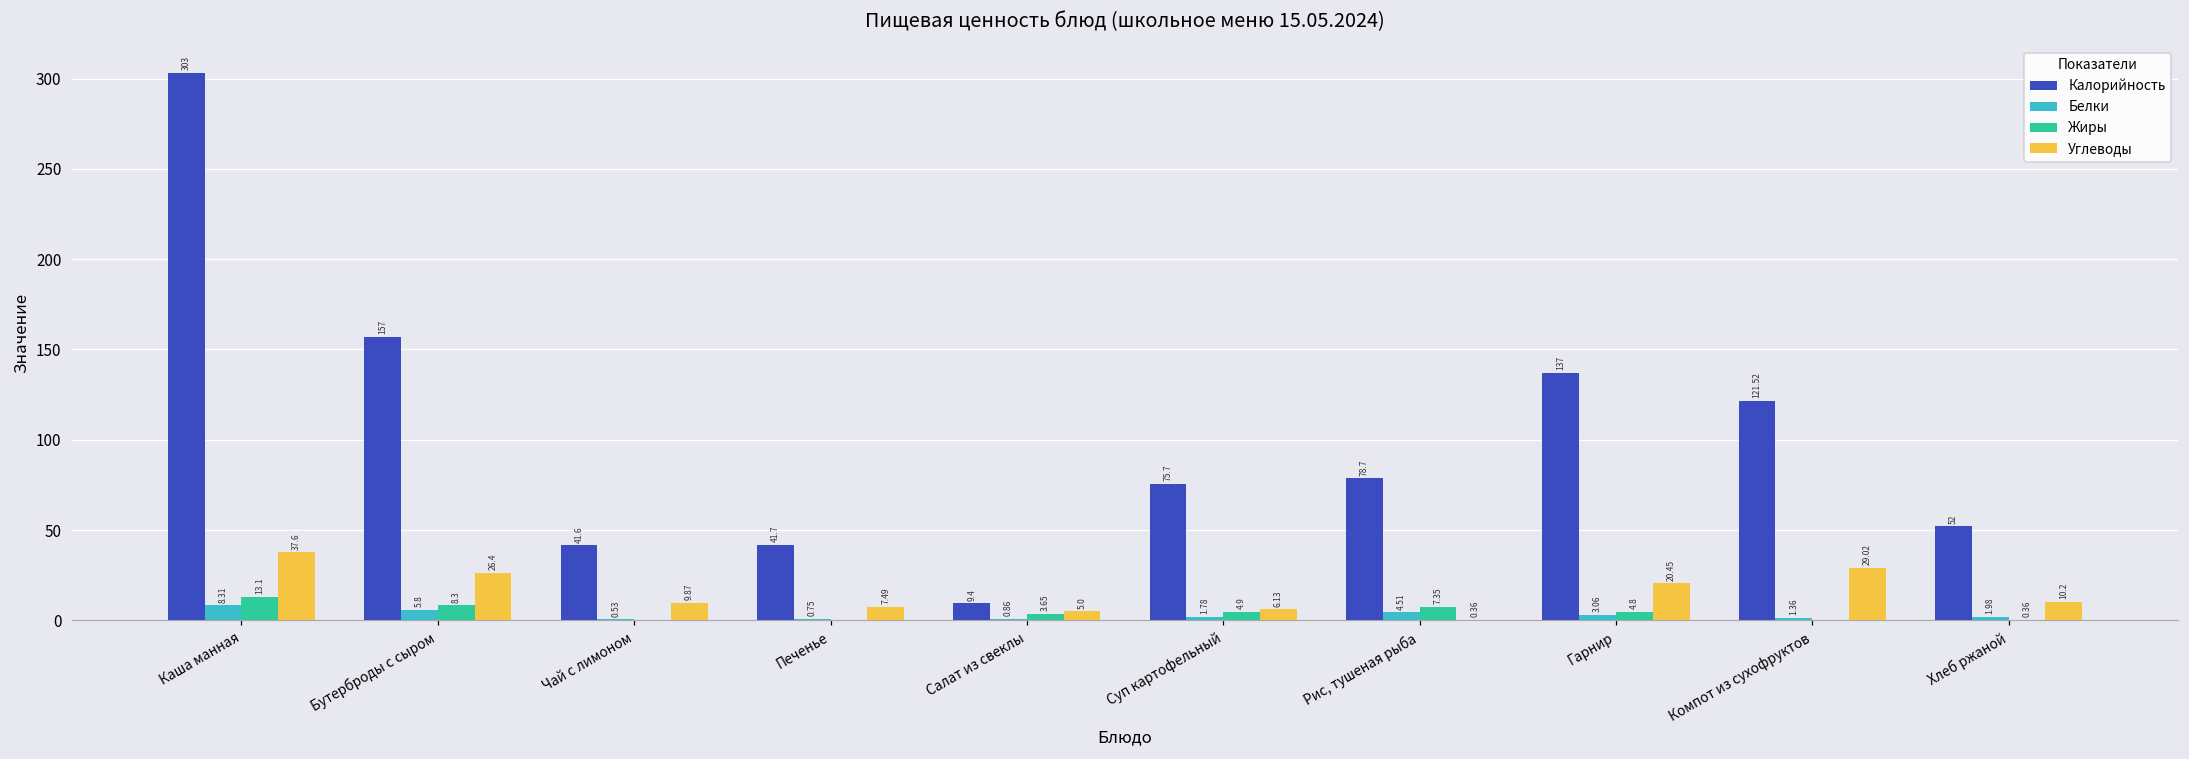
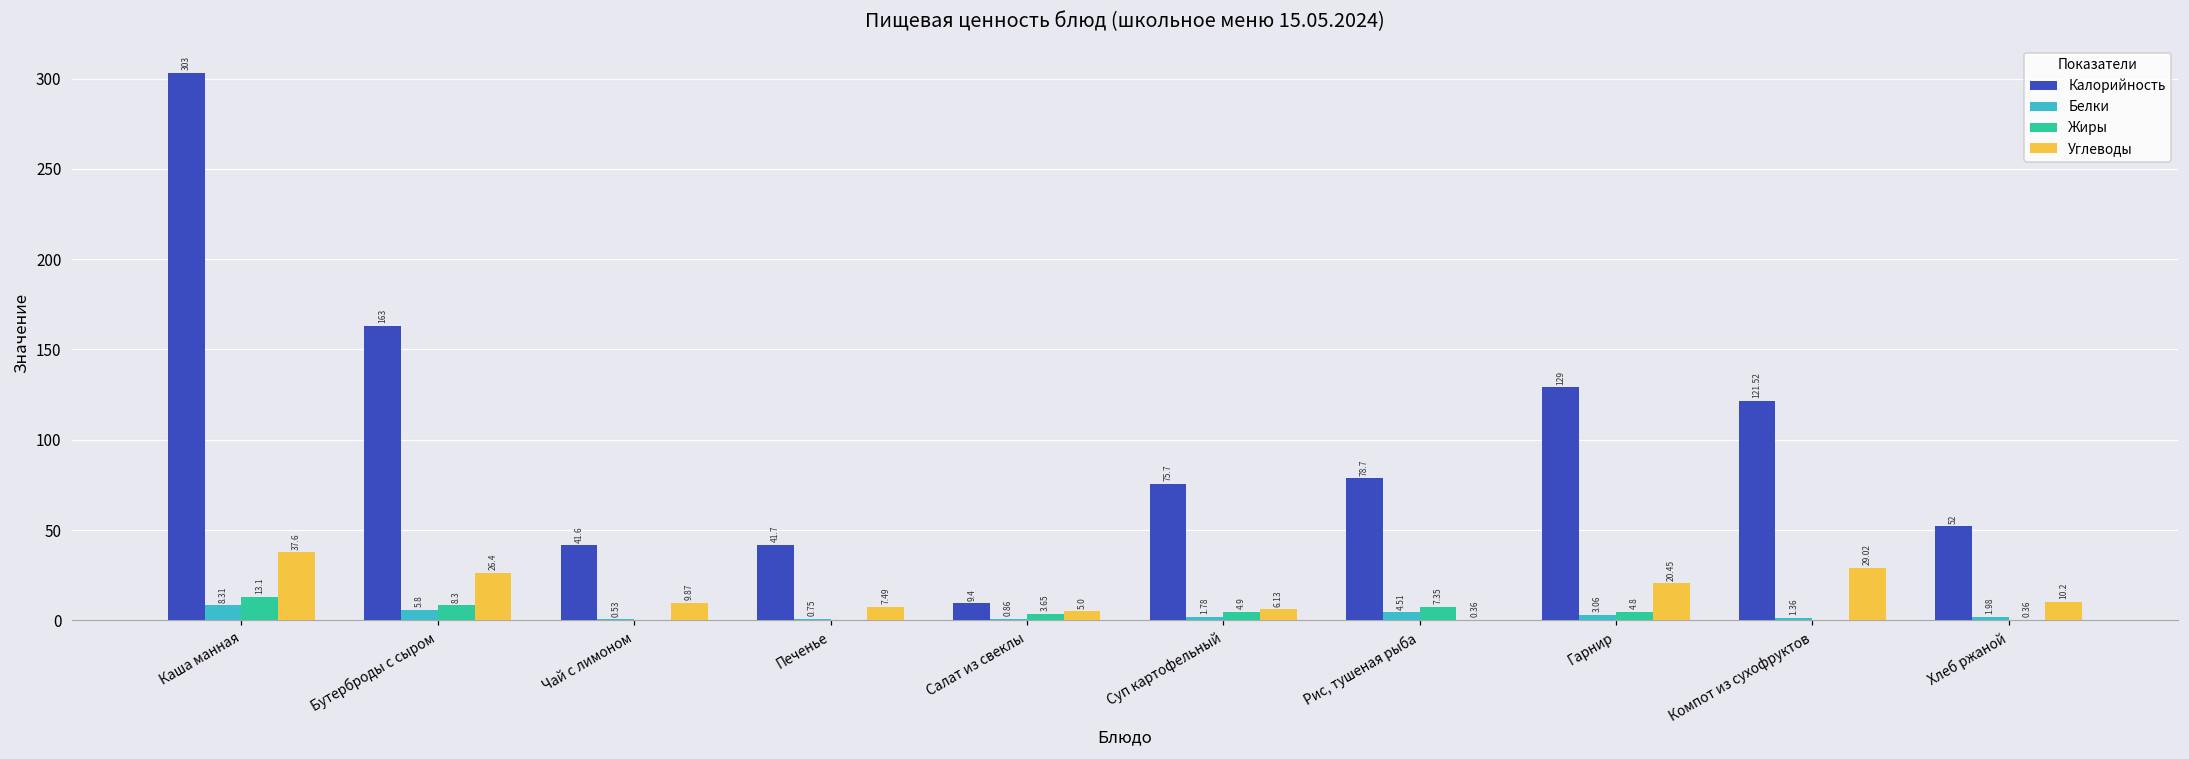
Калорийность, Бутерброды с сыром: 157 -> 163
Калорийность, Гарнир: 137 -> 129
